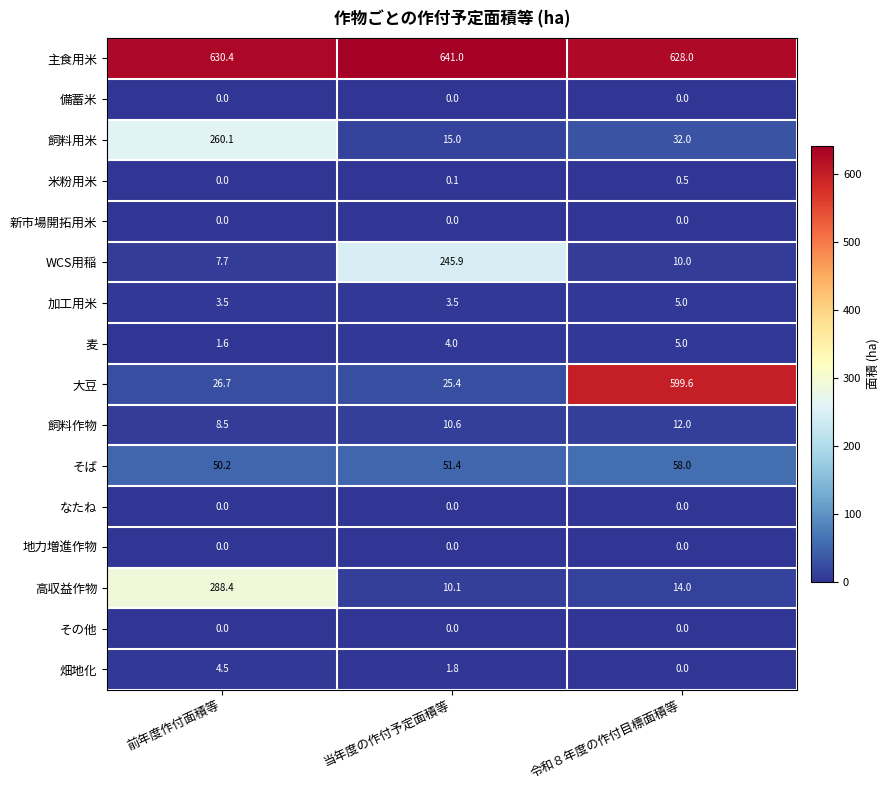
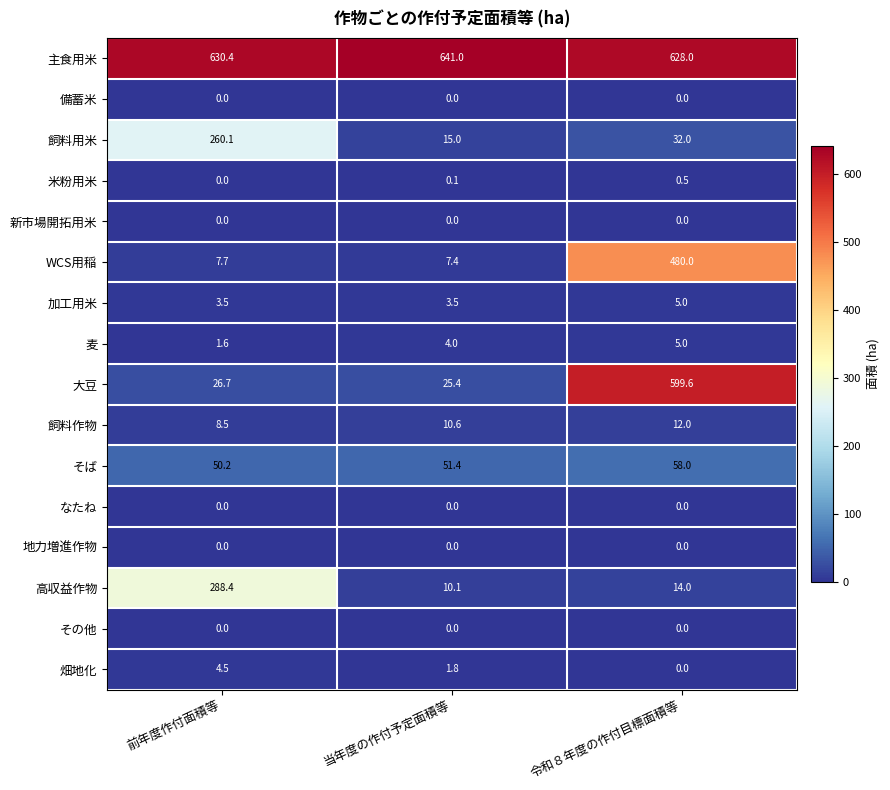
WCS用稲, 当年度の作付予定面積等: 245.9 -> 7.4
WCS用稲, 令和８年度の作付目標面積等: 10.0 -> 480.0
